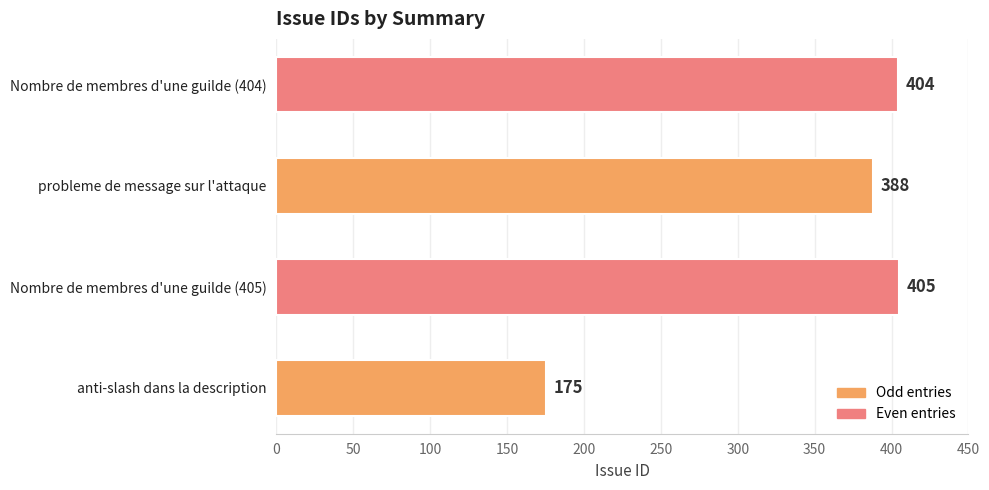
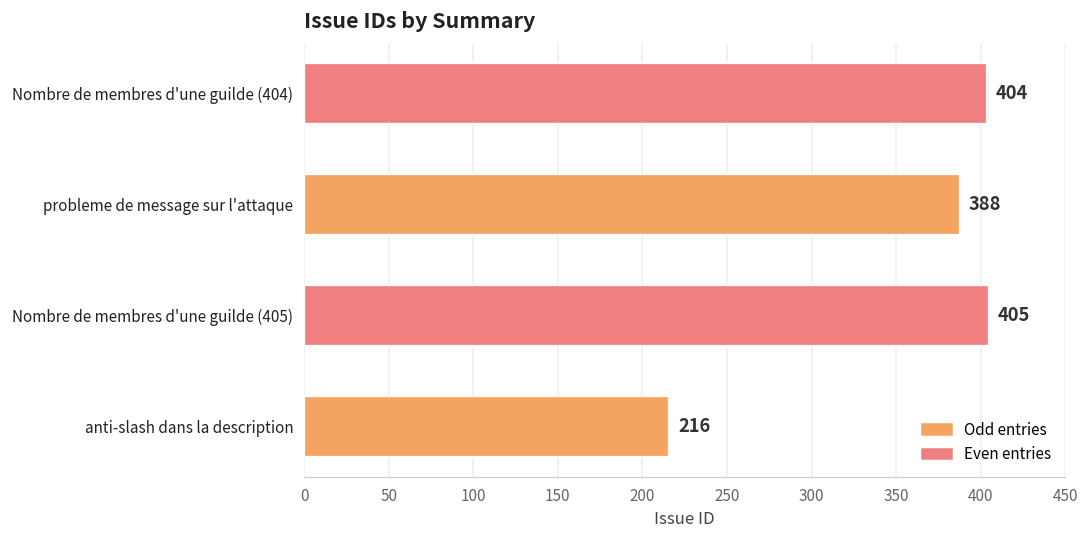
anti-slash dans la description: 175 -> 216
